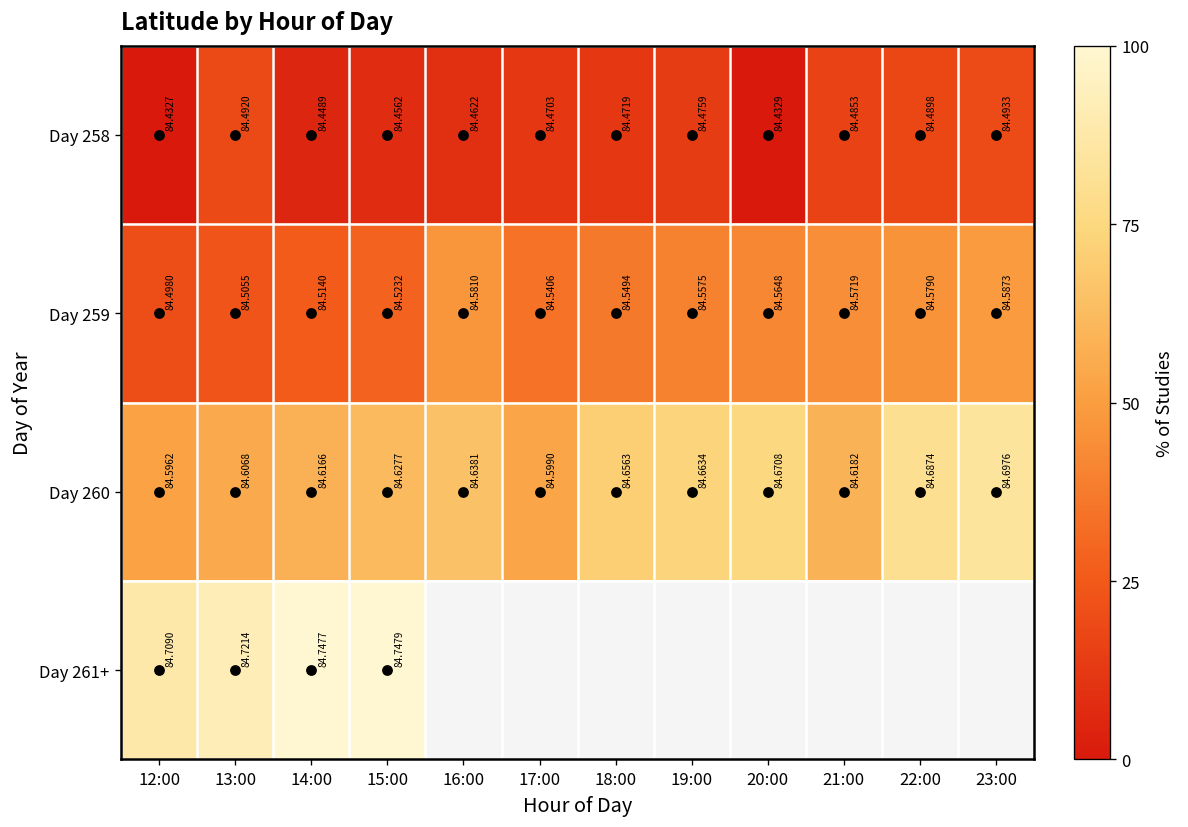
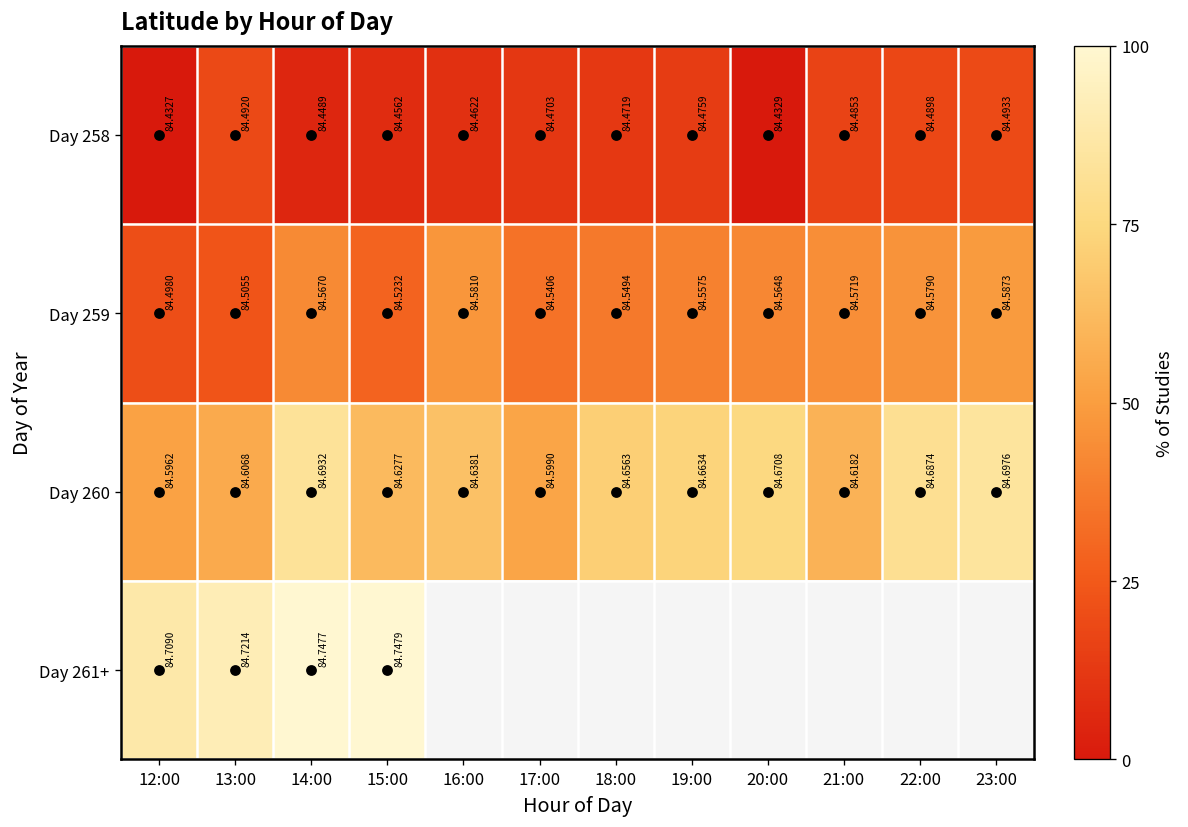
Day 259, 14:00: 84.5140 -> 84.5670
Day 260, 14:00: 84.6166 -> 84.6932
